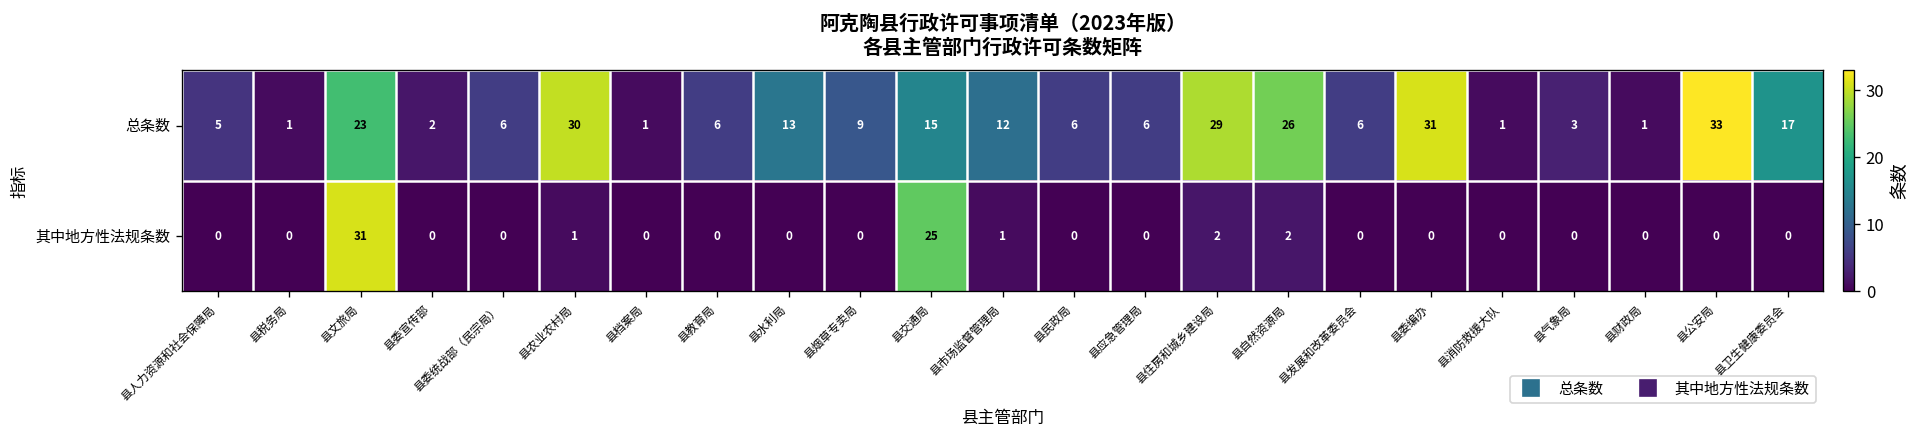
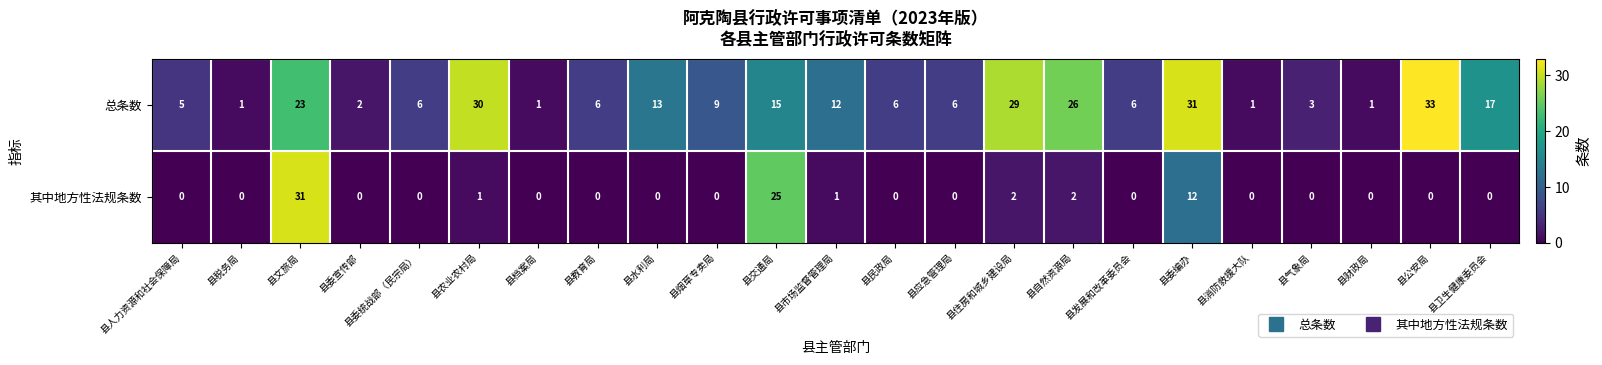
其中地方性法规条数, 县委编办: 0 -> 12
